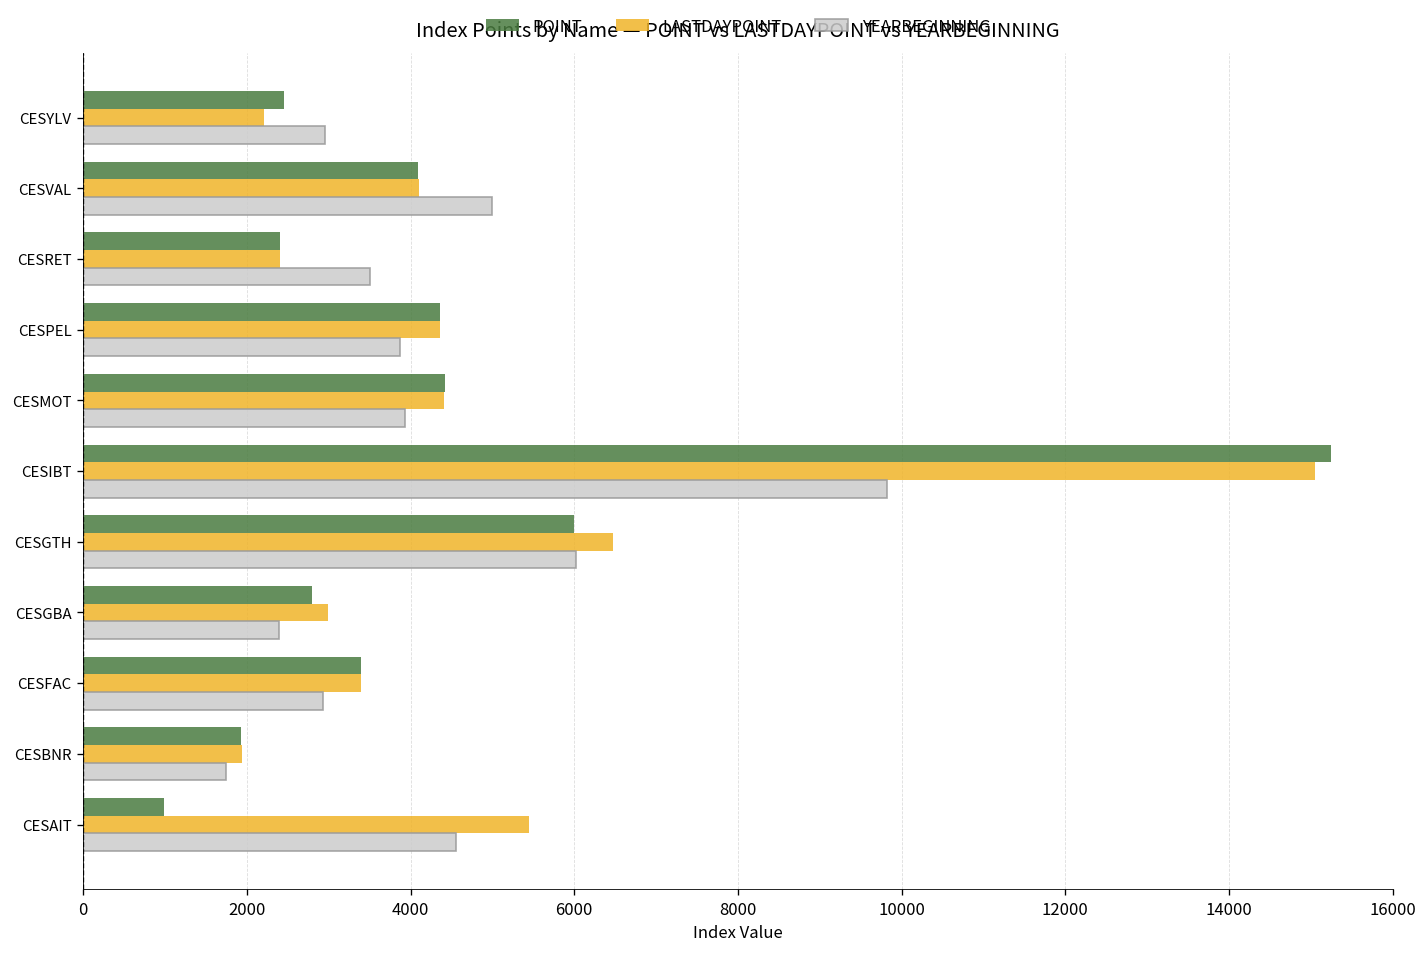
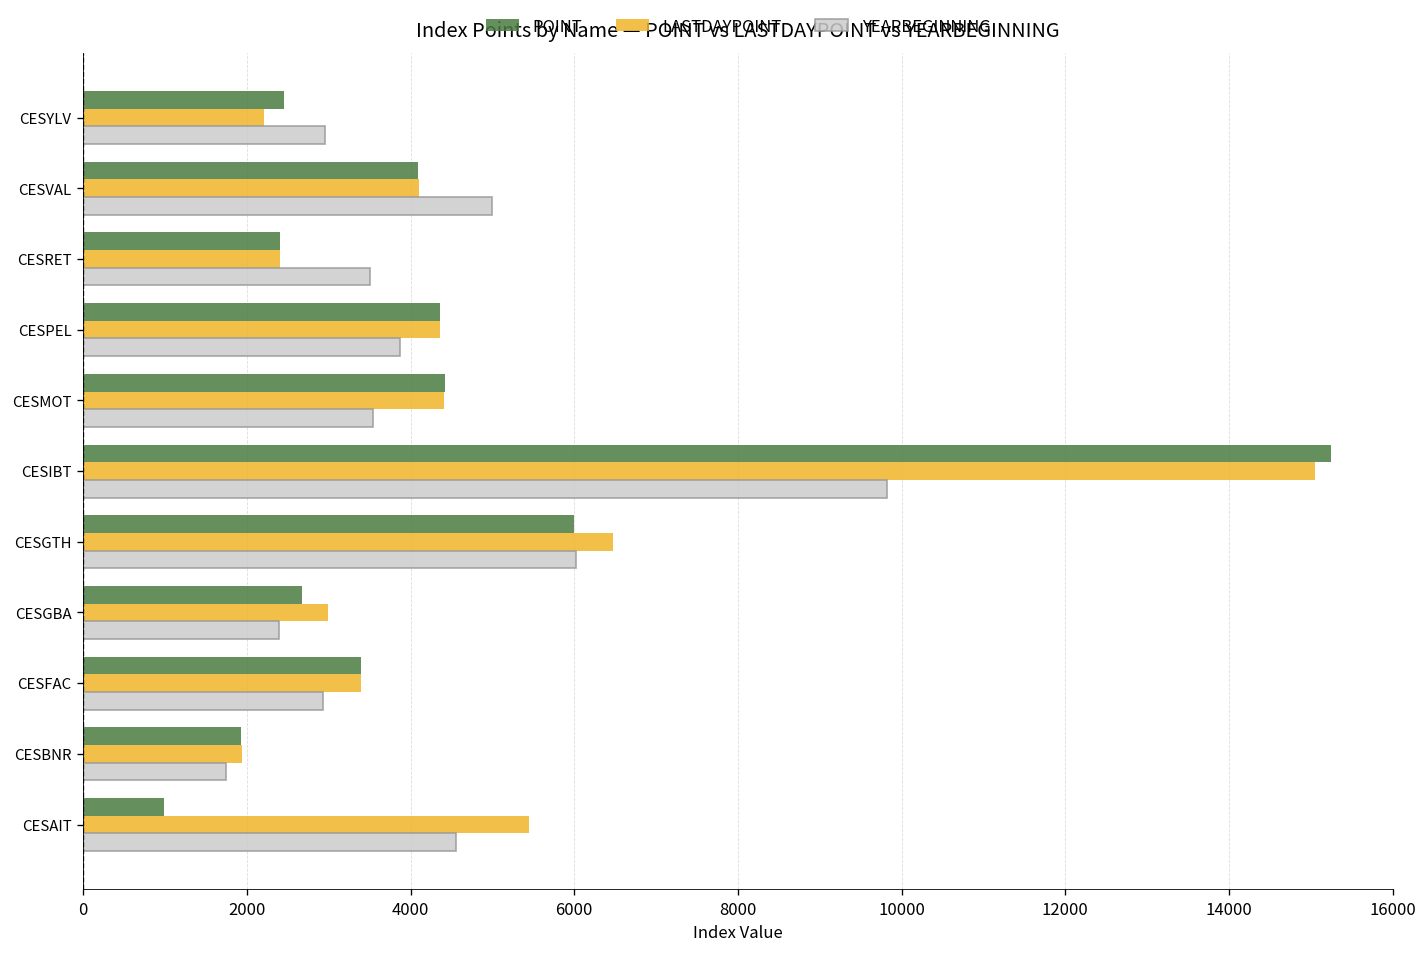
YEARBEGINNING, CESMOT: 3900 -> 3500
POINT, CESGBA: 2800 -> 2700
